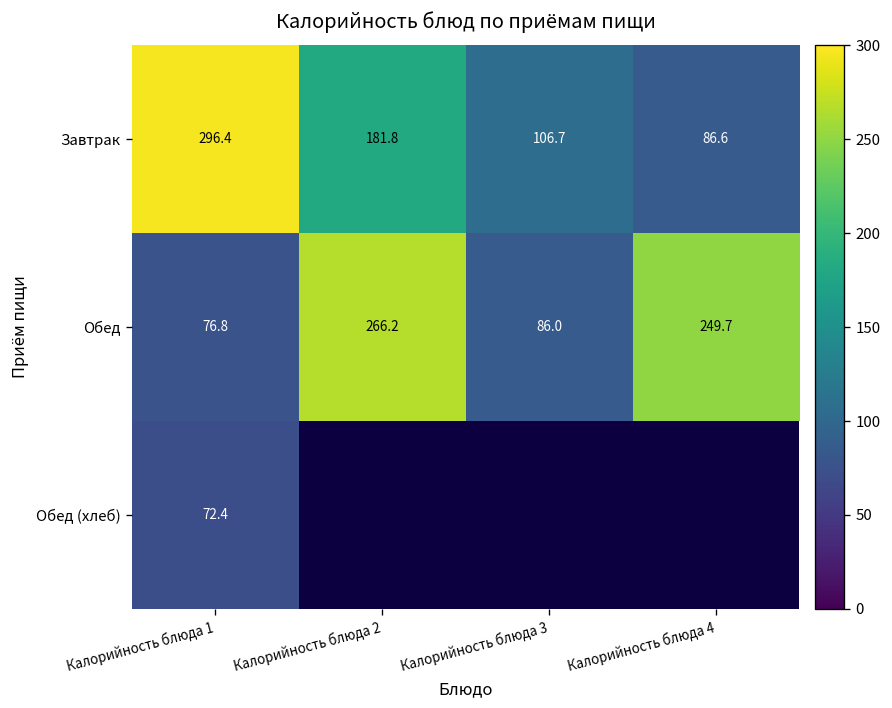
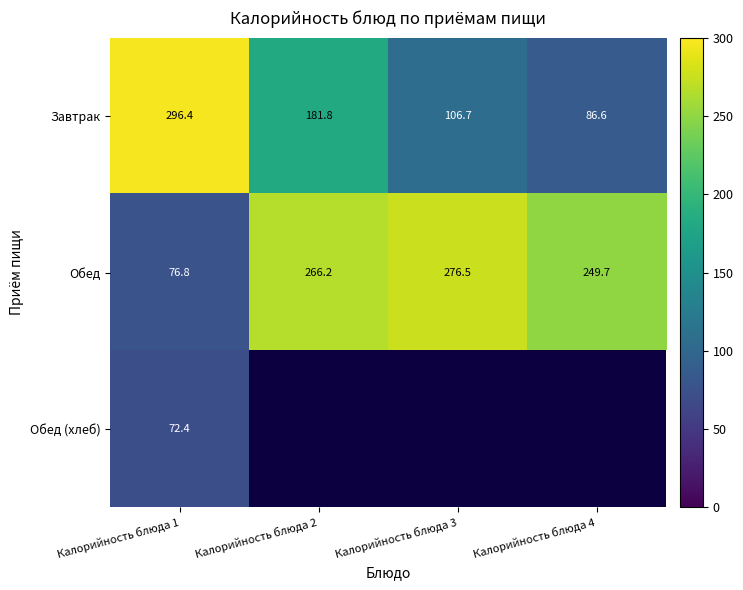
Обед, Калорийность блюда 3: 86.0 -> 276.5
